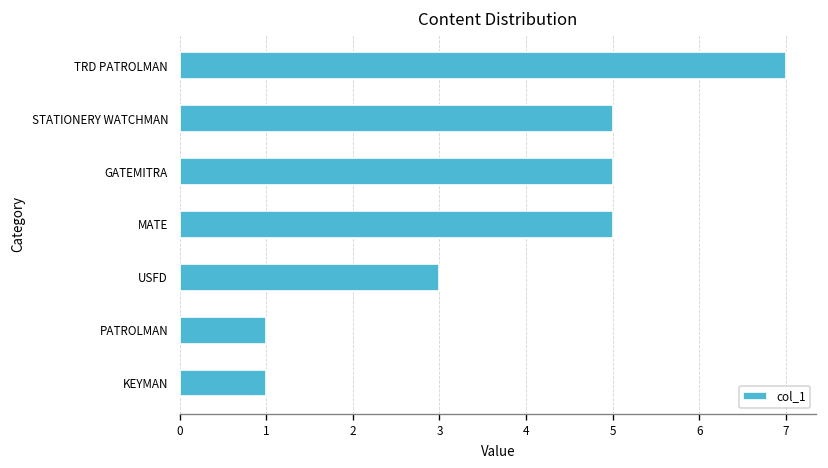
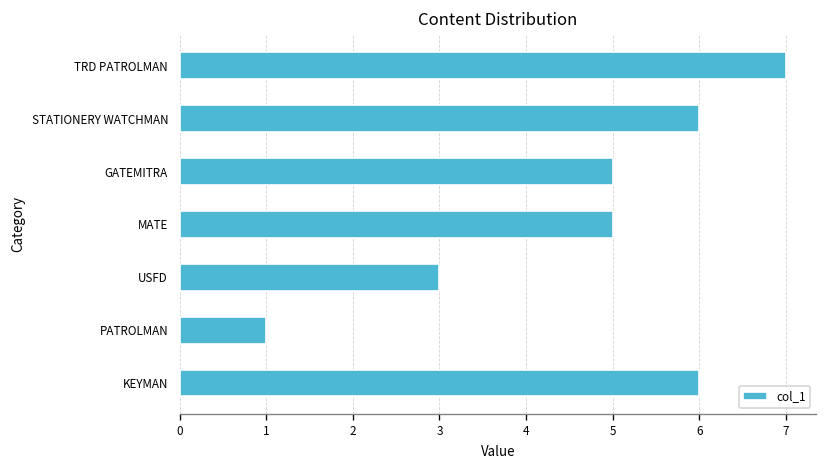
STATIONERY WATCHMAN: 5 -> 6
KEYMAN: 1 -> 6
